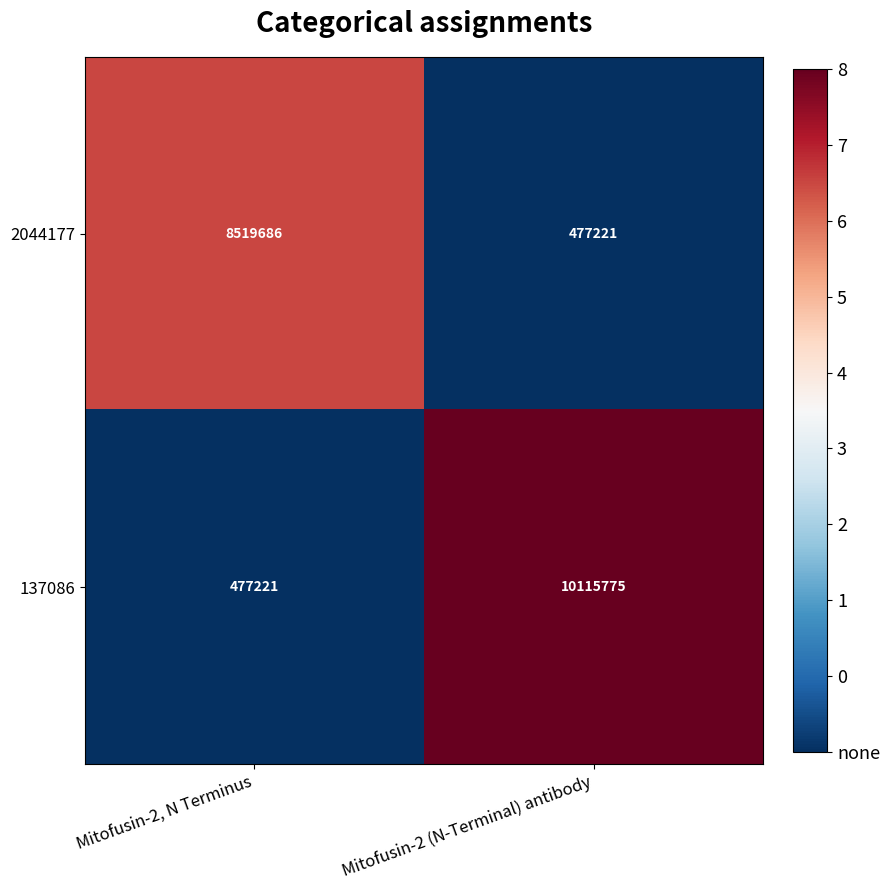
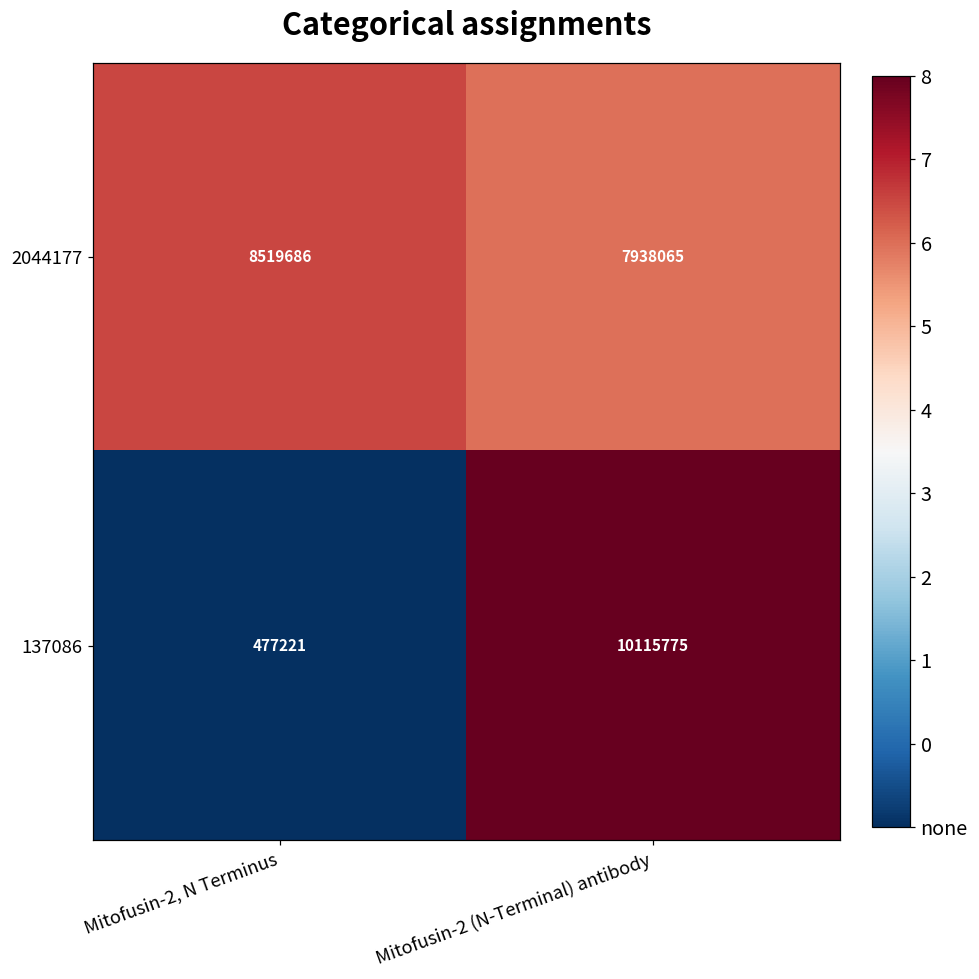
2044177, Mitofusin-2 (N-Terminal) antibody: 477221 -> 7938065
